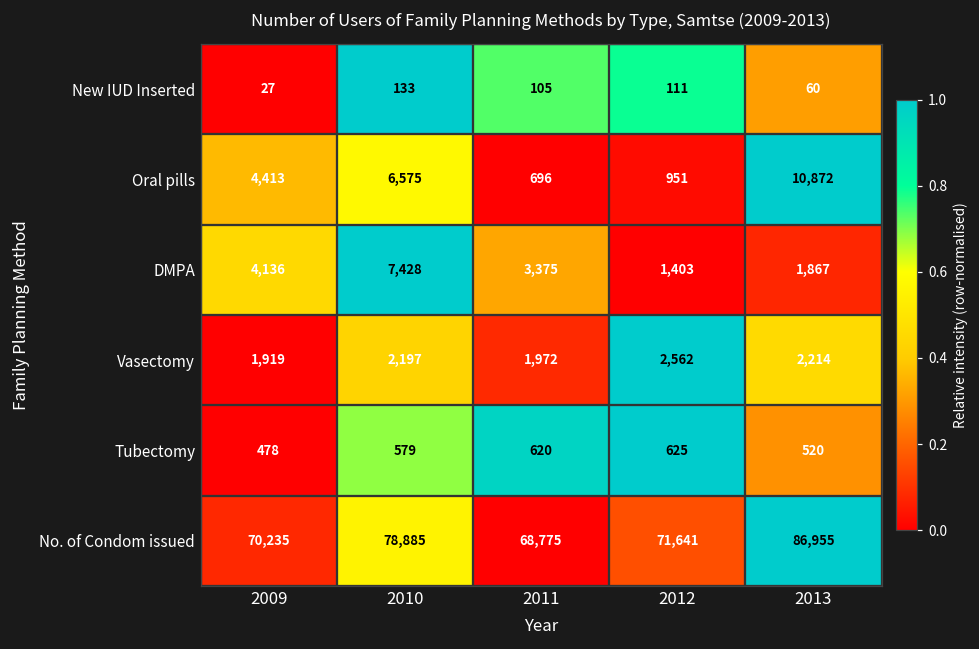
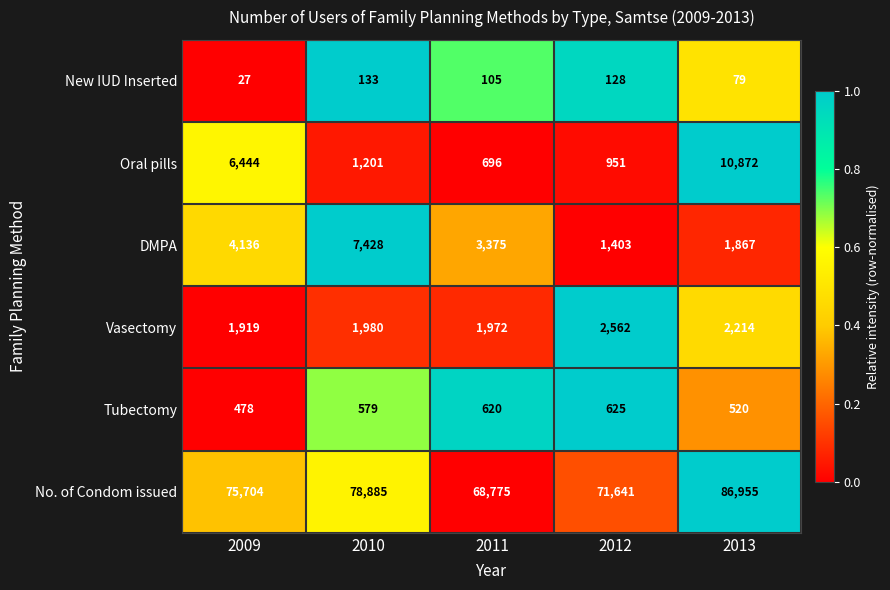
New IUD Inserted, 2012: 111 -> 128
New IUD Inserted, 2013: 60 -> 79
Oral pills, 2009: 4,413 -> 6,444
Oral pills, 2010: 6,575 -> 1,201
Vasectomy, 2010: 2,197 -> 1,980
No. of Condom issued, 2009: 70,235 -> 75,704
